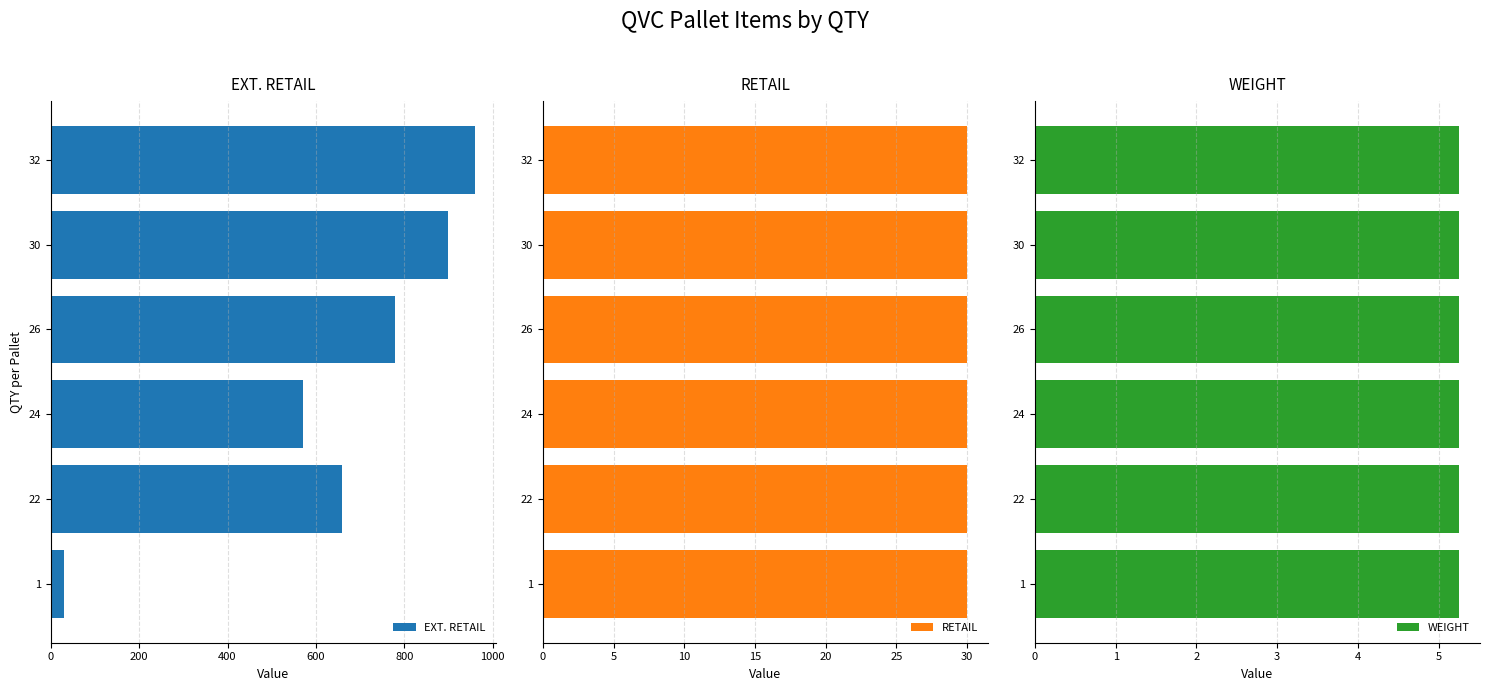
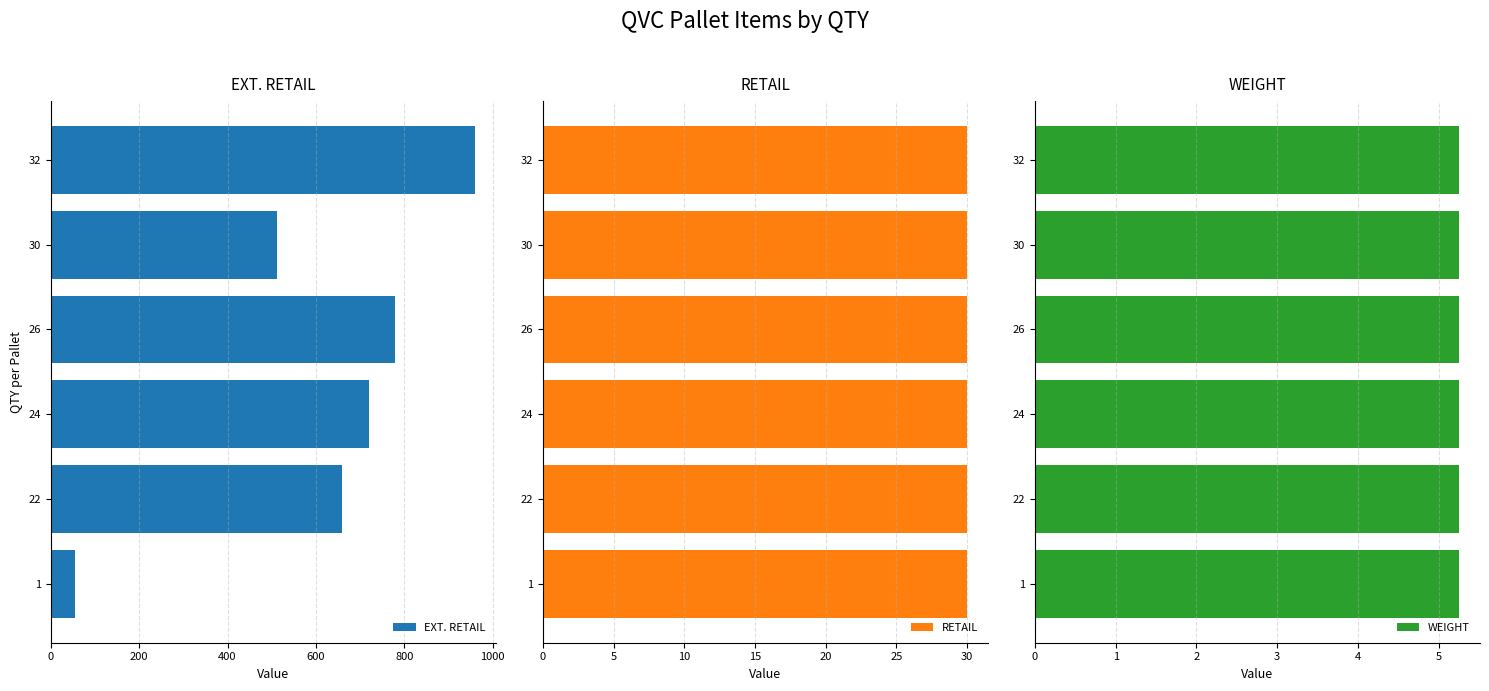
EXT. RETAIL, 30: 900 -> 510
EXT. RETAIL, 24: 570 -> 720
EXT. RETAIL, 1: 30 -> 60
